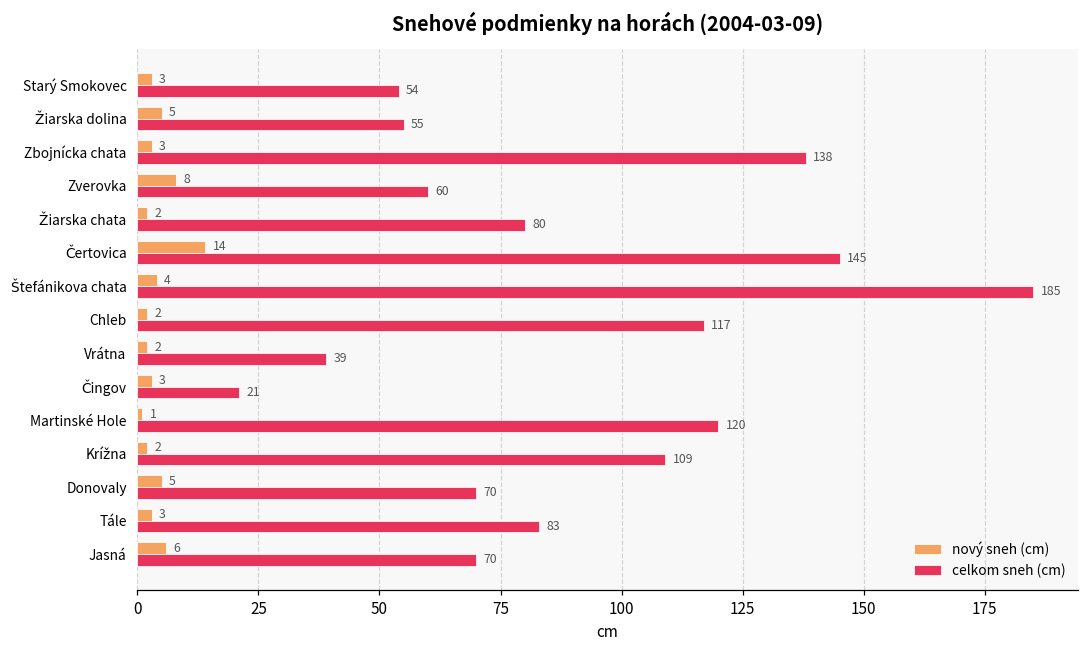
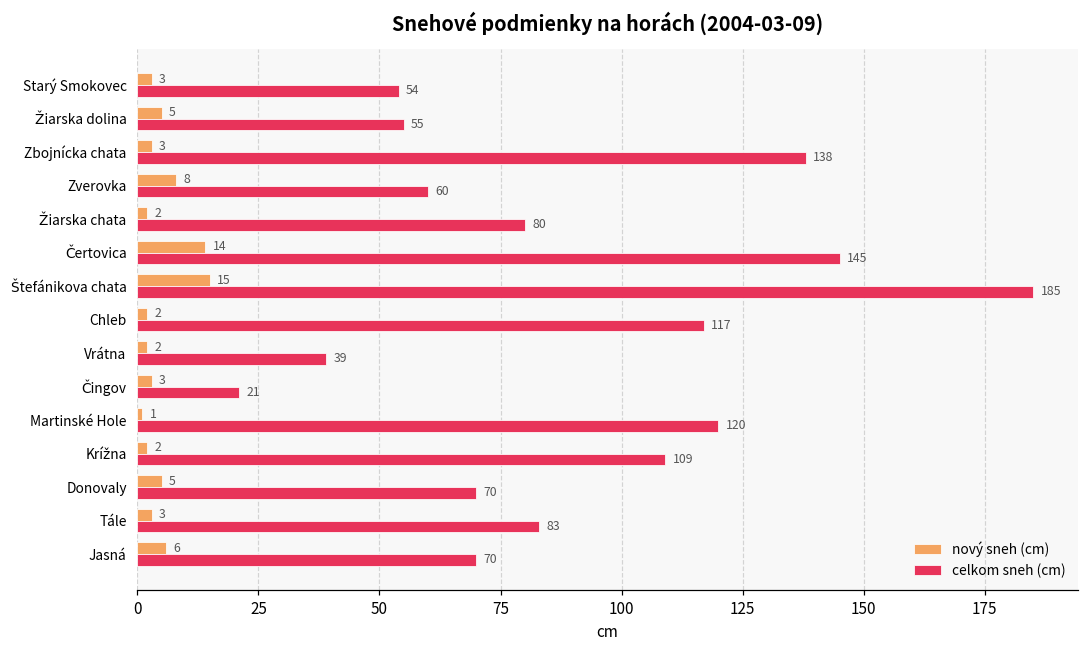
nový sneh (cm), Štefánikova chata: 4 -> 15
